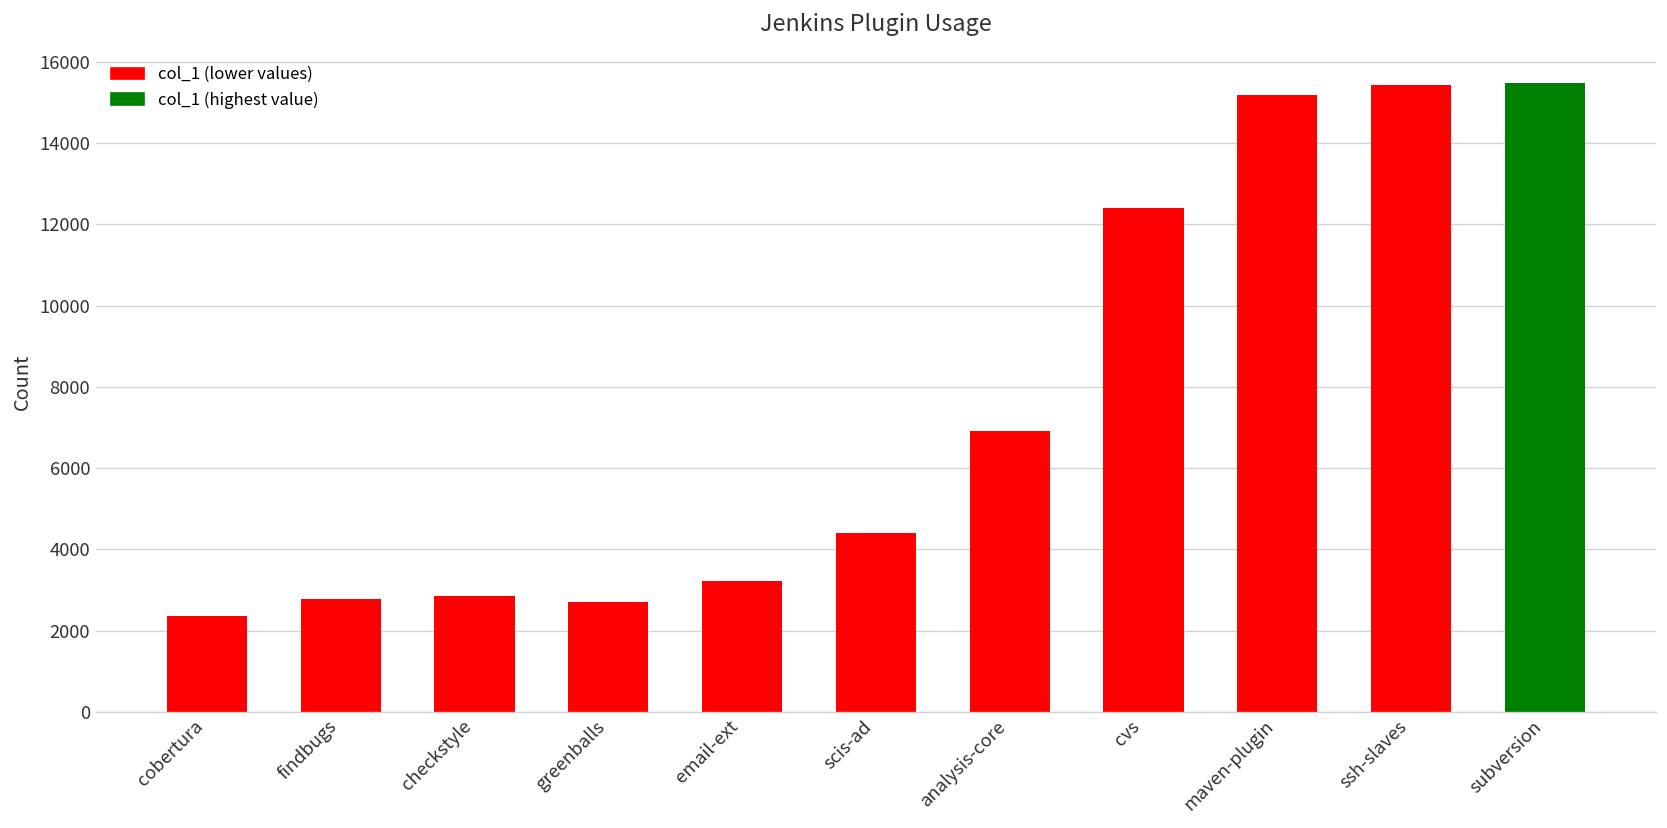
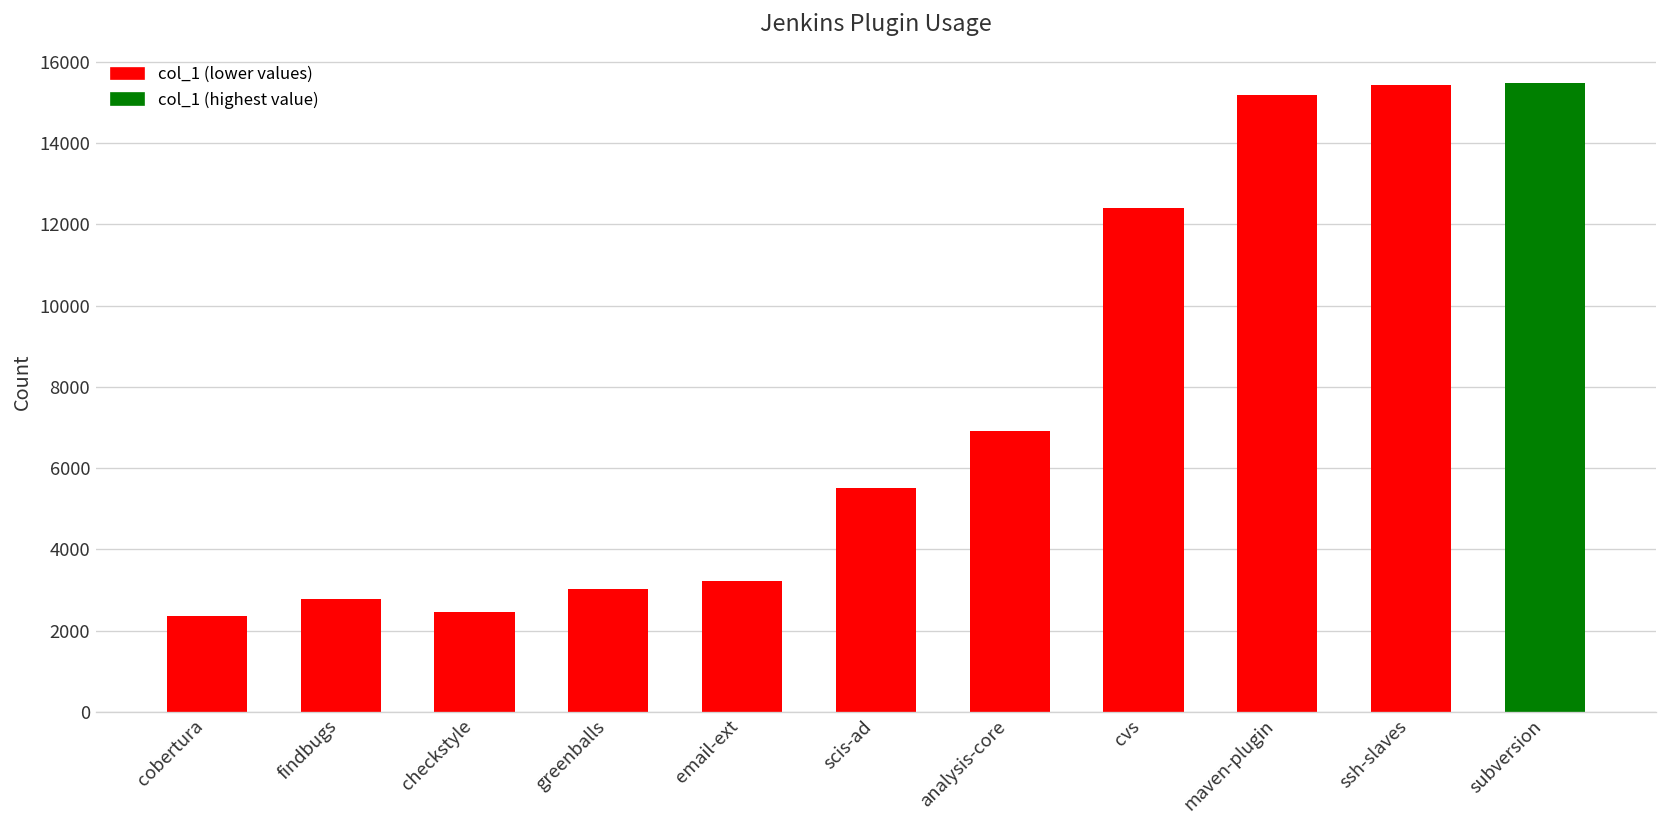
checkstyle: 2900 -> 2400
greenballs: 2700 -> 3000
scis-ad: 4400 -> 5500
